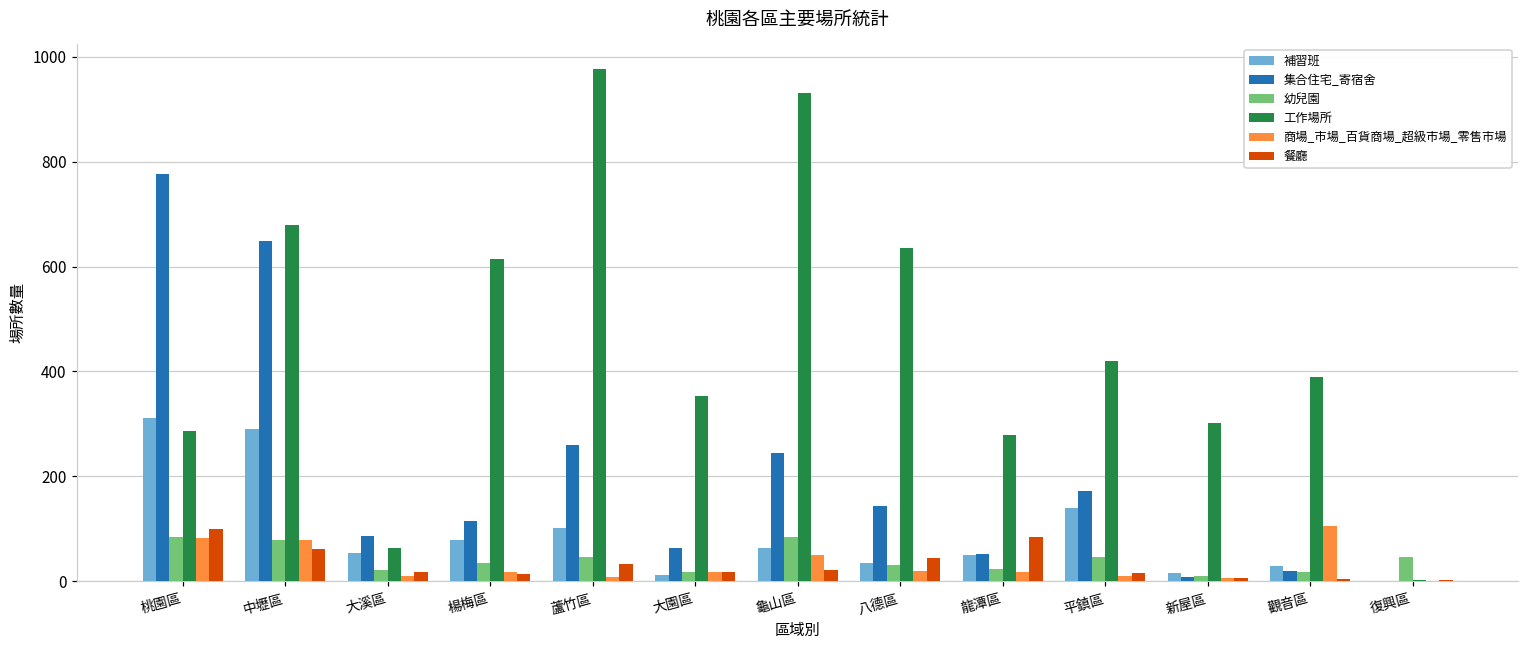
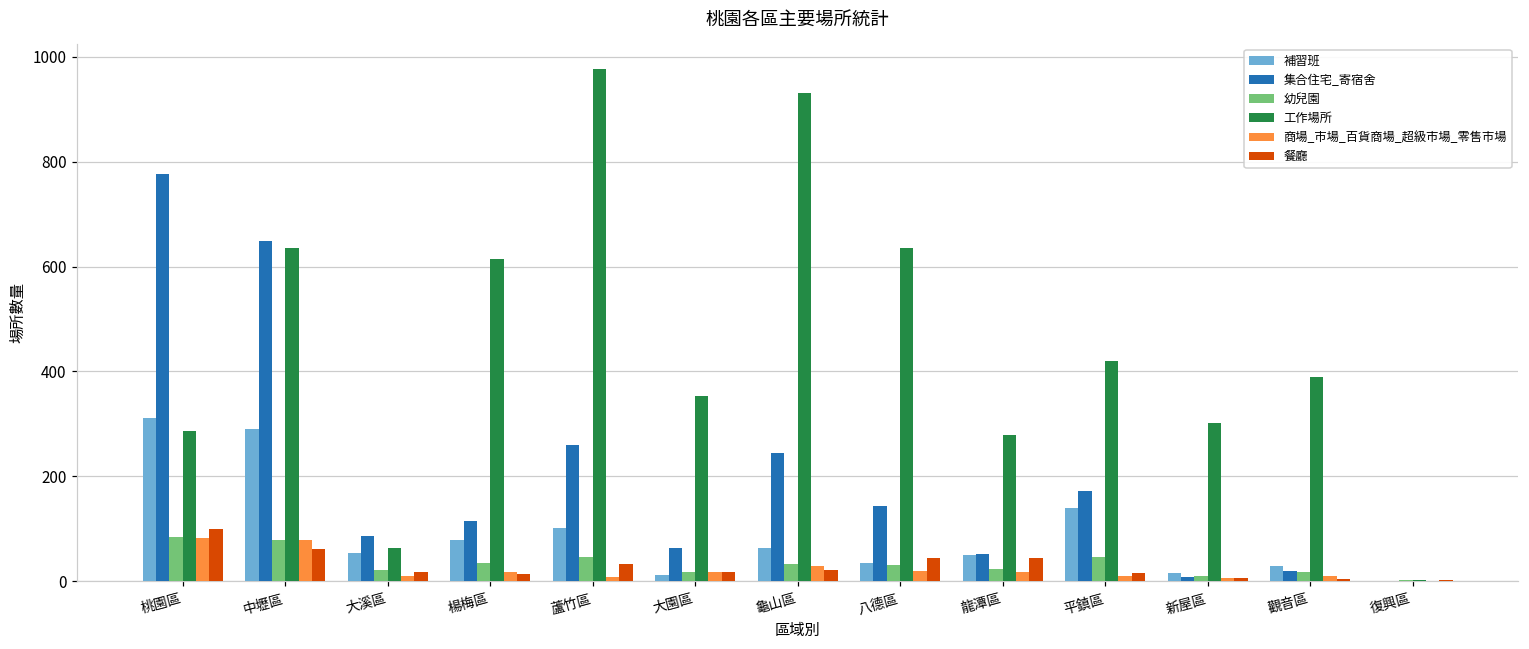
工作場所, 中壢區: 680 -> 640
幼兒園, 龜山區: 80 -> 30
商場_市場_百貨商場_超級市場_零售市場, 龜山區: 50 -> 30
餐廳, 龍潭區: 90 -> 50
商場_市場_百貨商場_超級市場_零售市場, 觀音區: 110 -> 10
幼兒園, 復興區: 50 -> 0
